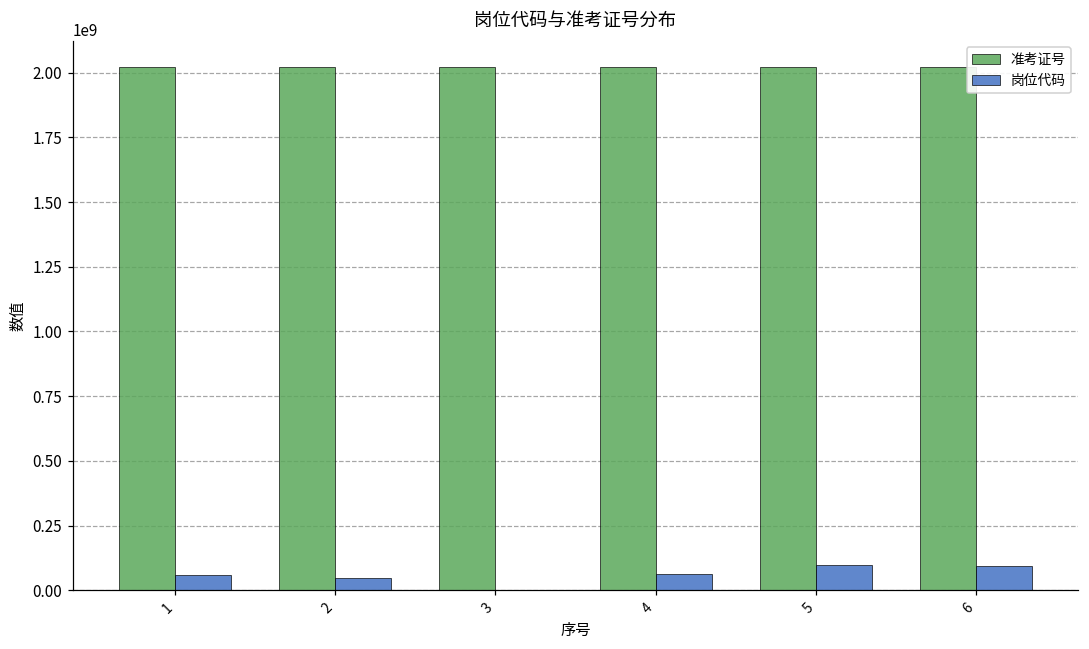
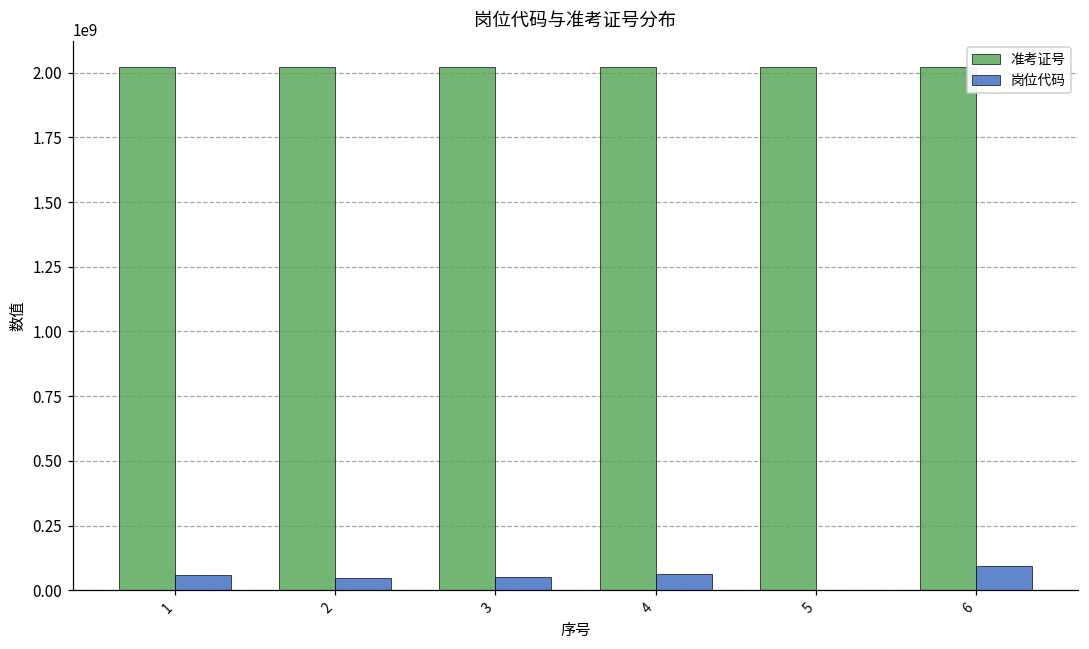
岗位代码, 3: 0 -> 50000000
岗位代码, 5: 100000000 -> 0
